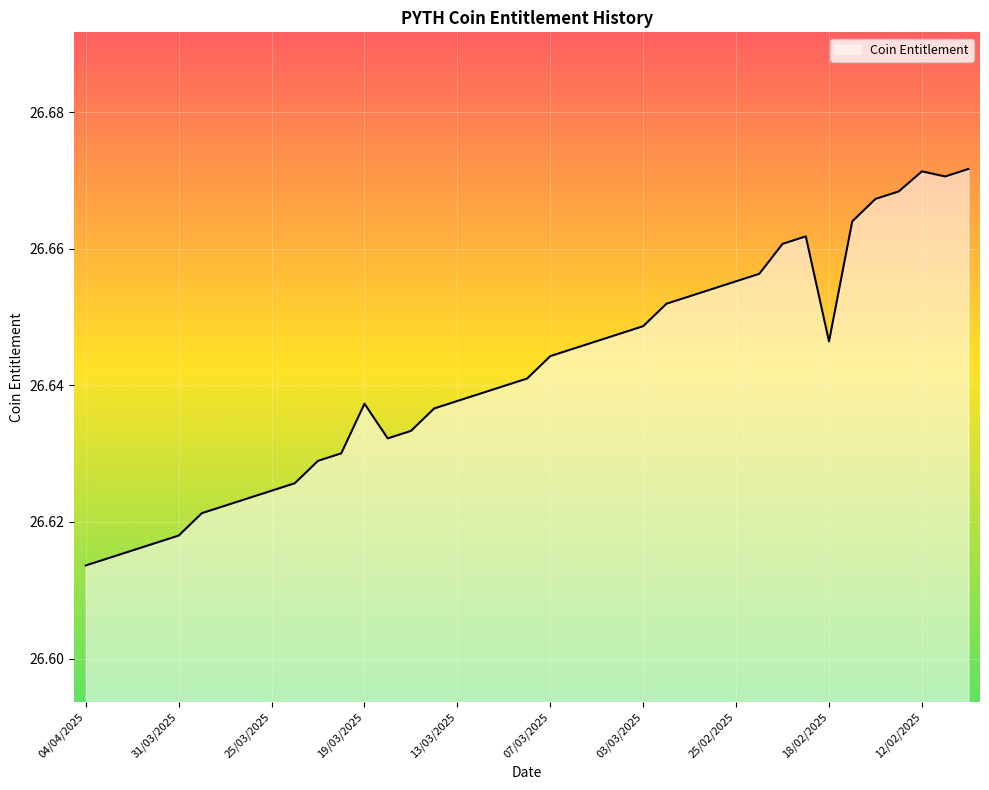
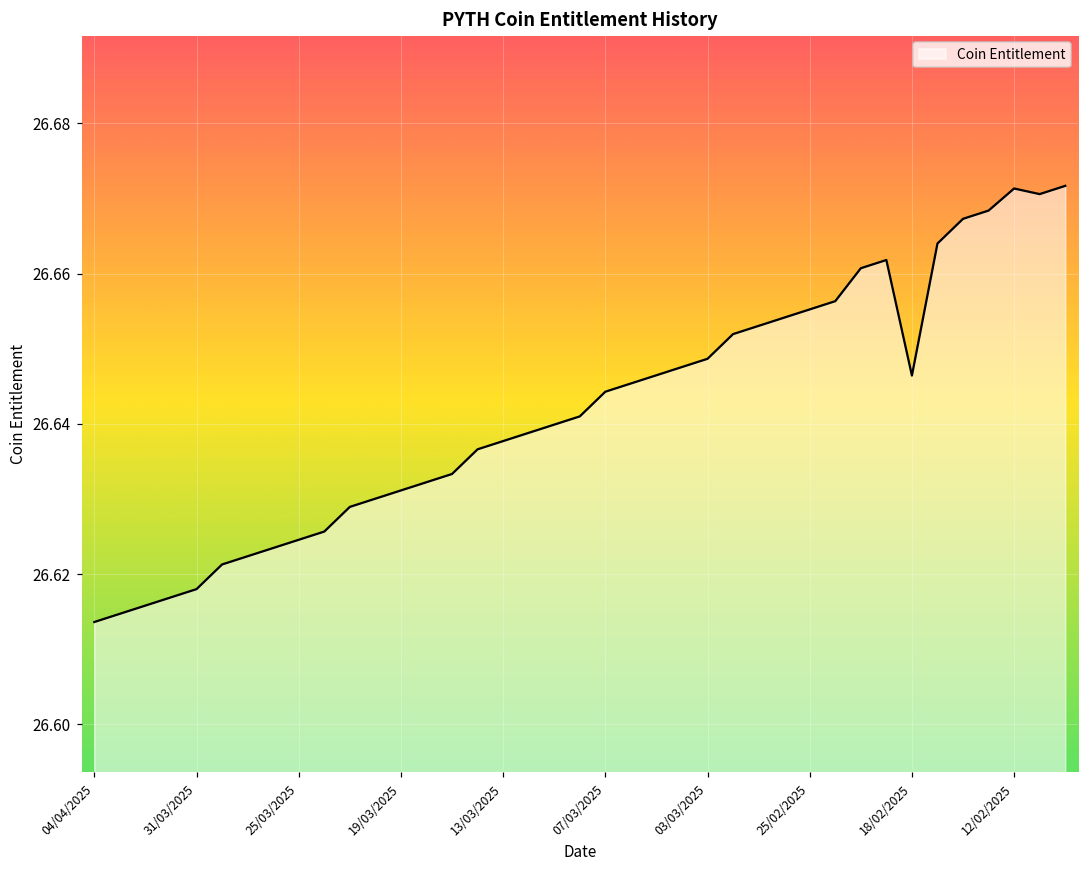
19/03/2025: 26.637 -> 26.631
